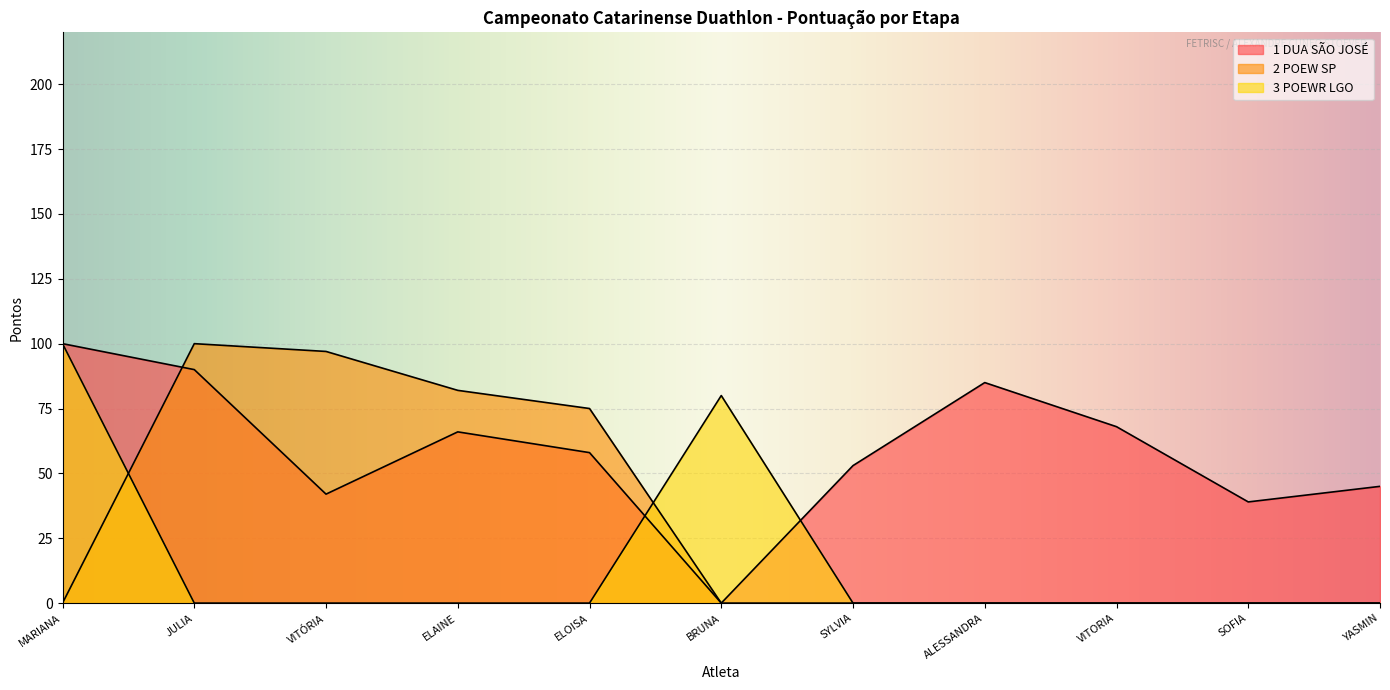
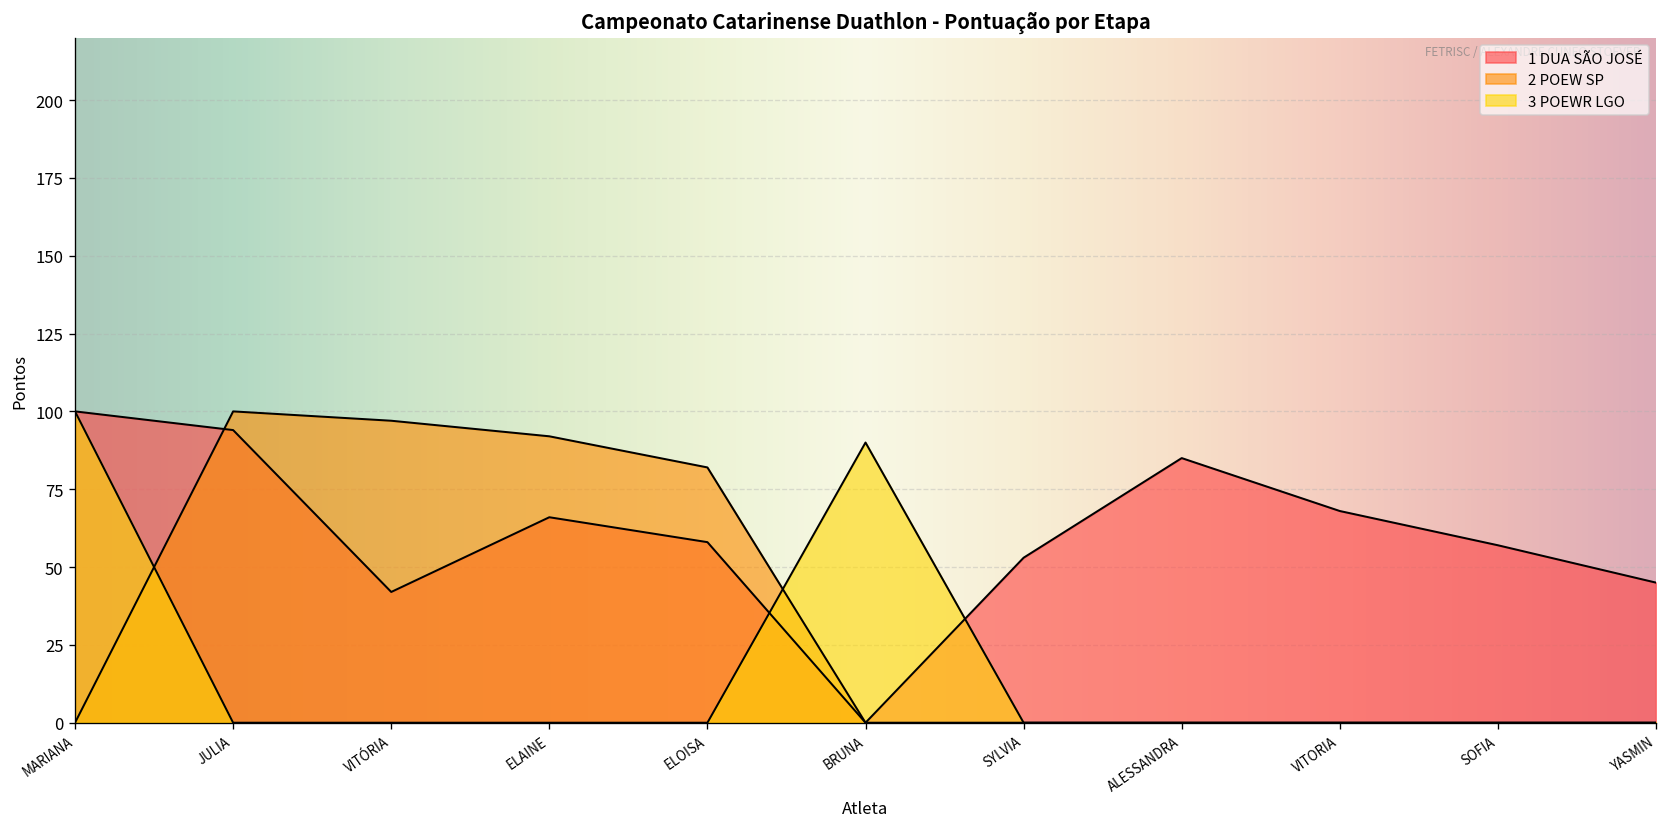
1 DUA SÃO JOSÉ, JULIA: 90 -> 94
2 POEW SP, ELAINE: 82 -> 92
2 POEW SP, ELOISA: 75 -> 82
3 POEWR LGO, BRUNA: 80 -> 90
1 DUA SÃO JOSÉ, SOFIA: 39 -> 57
